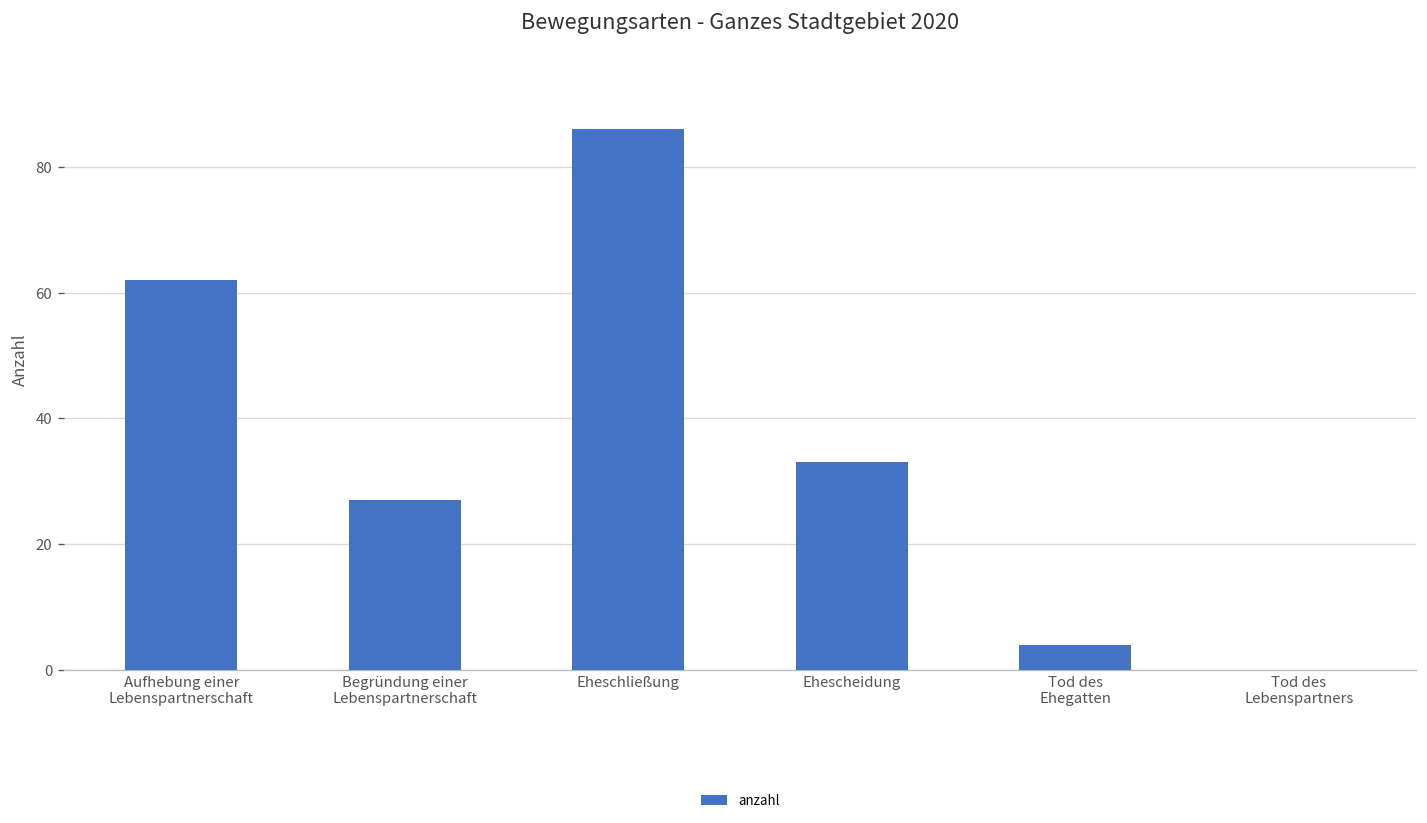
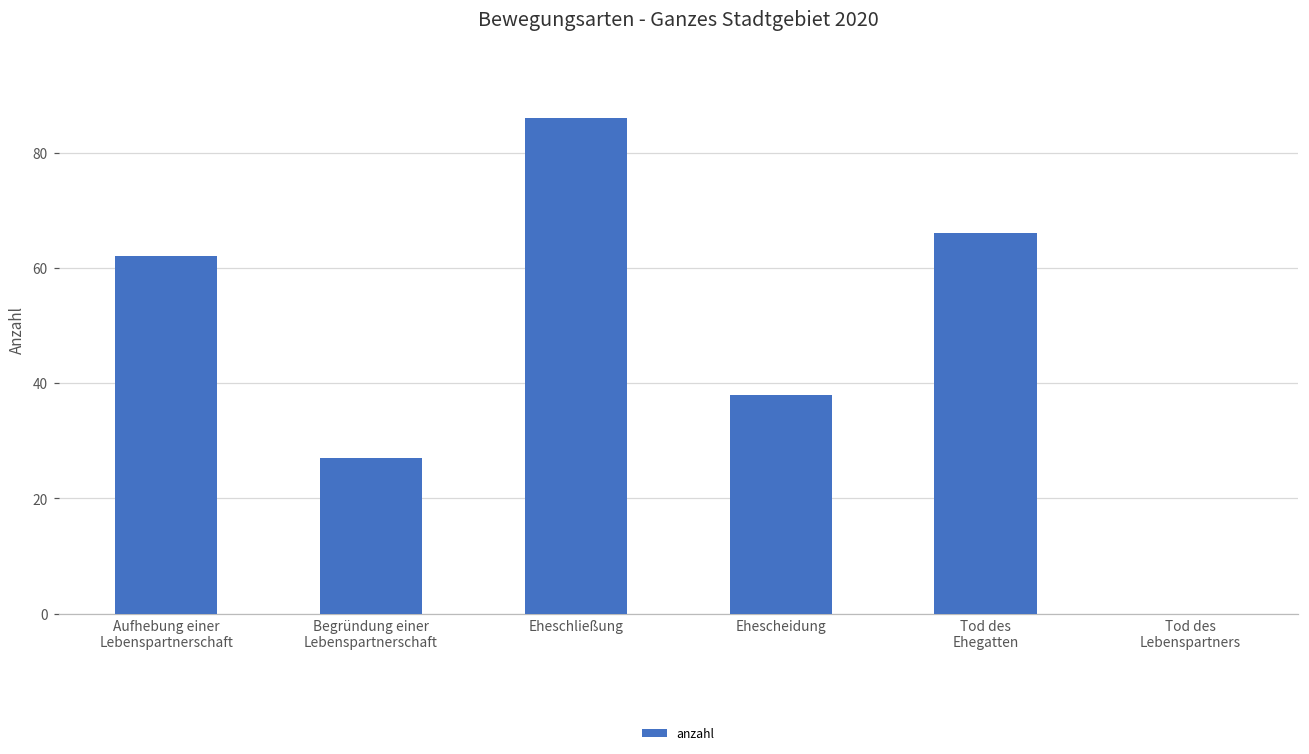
Ehescheidung: 33 -> 38
Tod des Ehegatten: 4 -> 66
